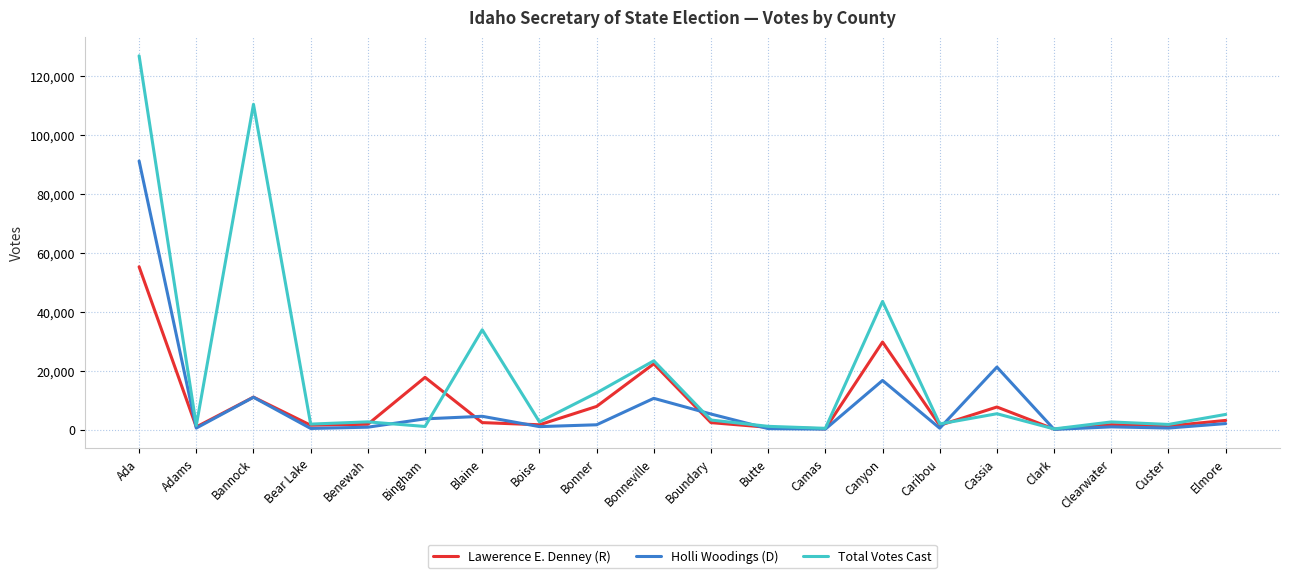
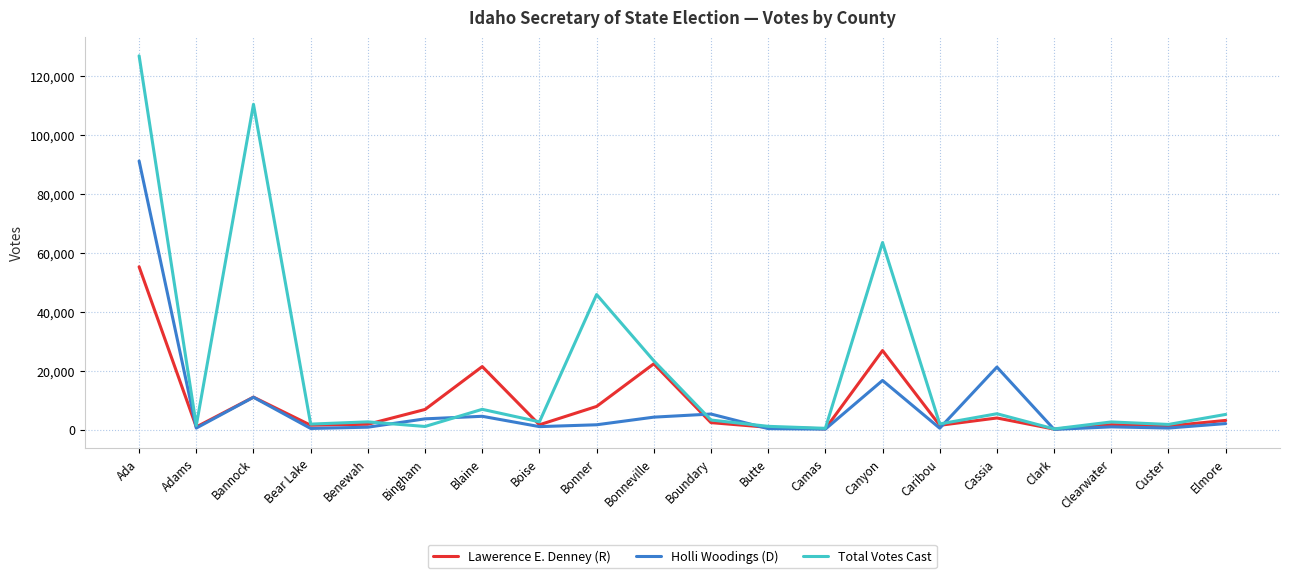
Lawerence E. Denney (R), Bingham: 18,000 -> 7,000
Lawerence E. Denney (R), Blaine: 2,000 -> 21,000
Total Votes Cast, Blaine: 34,000 -> 7,000
Total Votes Cast, Bonner: 12,000 -> 46,000
Holli Woodings (D), Bonneville: 11,000 -> 4,000
Lawerence E. Denney (R), Canyon: 30,000 -> 27,000
Total Votes Cast, Canyon: 44,000 -> 64,000
Lawerence E. Denney (R), Cassia: 8,000 -> 4,000
